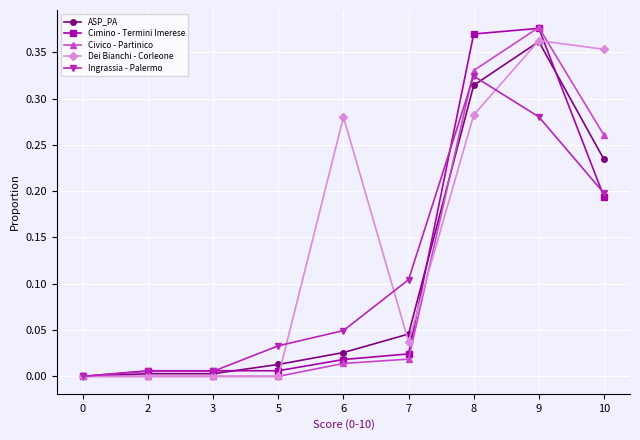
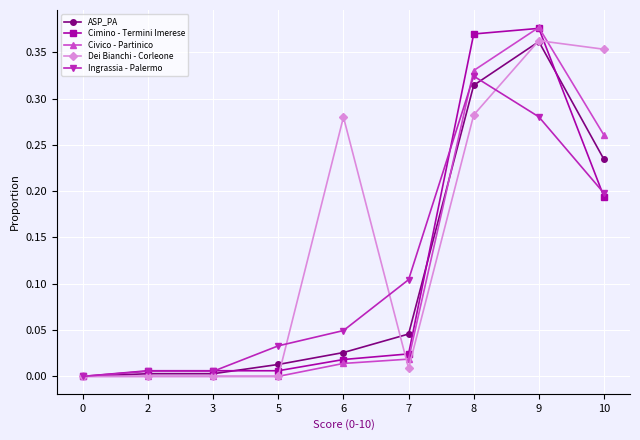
Dei Bianchi - Corleone, 7: 0.04 -> 0.01
